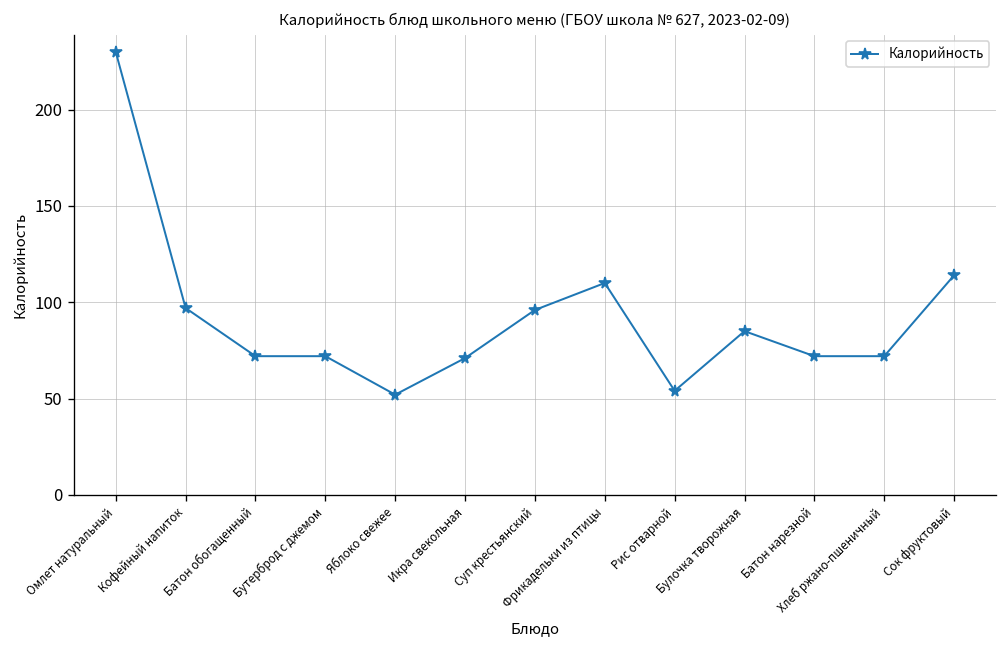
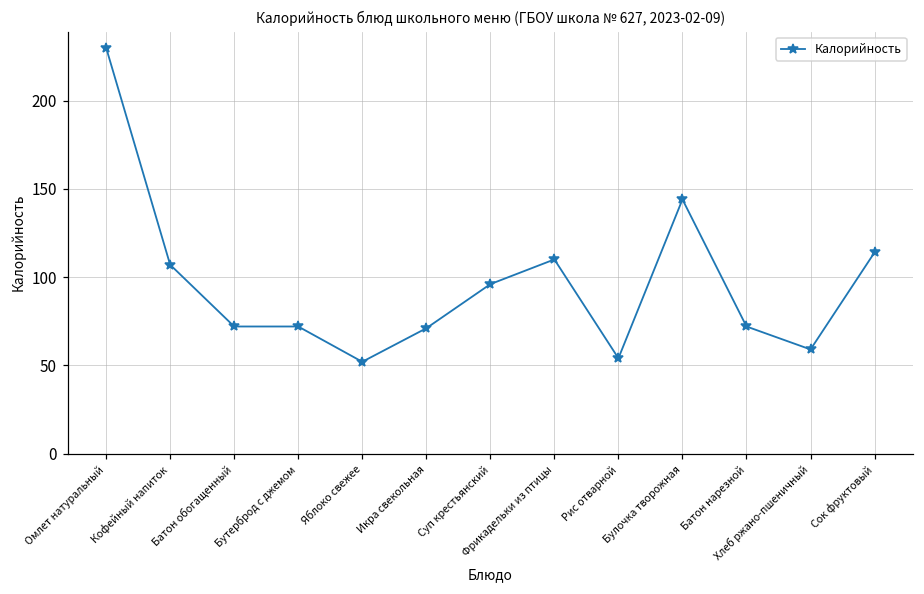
Кофейный напиток: 97 -> 107
Булочка творожная: 85 -> 144
Хлеб ржано-пшеничный: 72 -> 59
